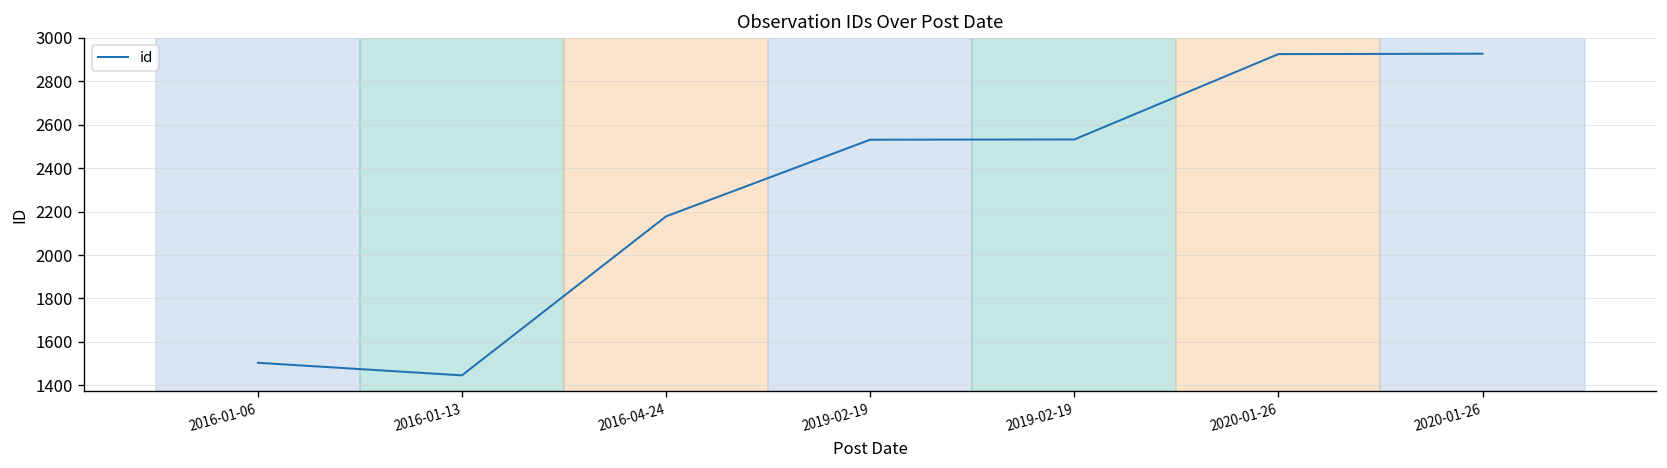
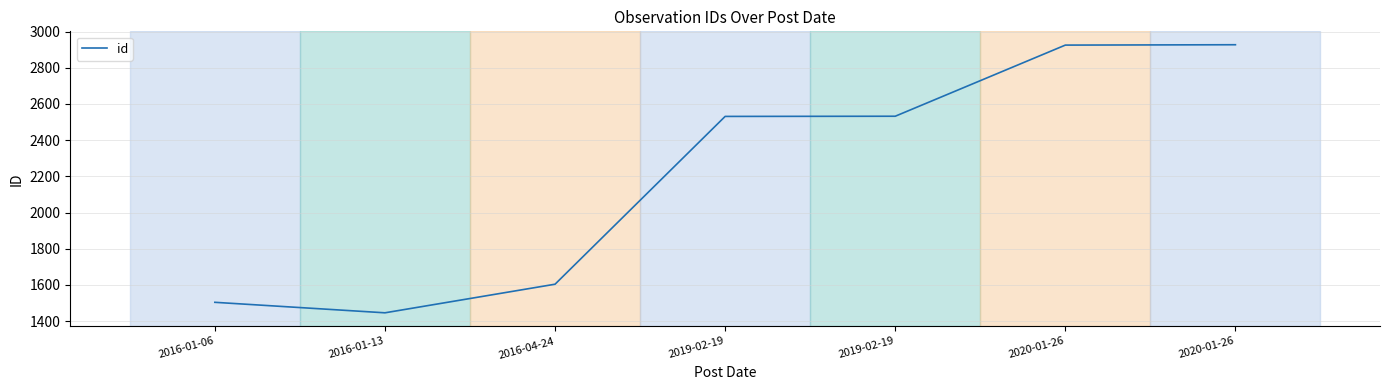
2016-04-24: 2180 -> 1600
